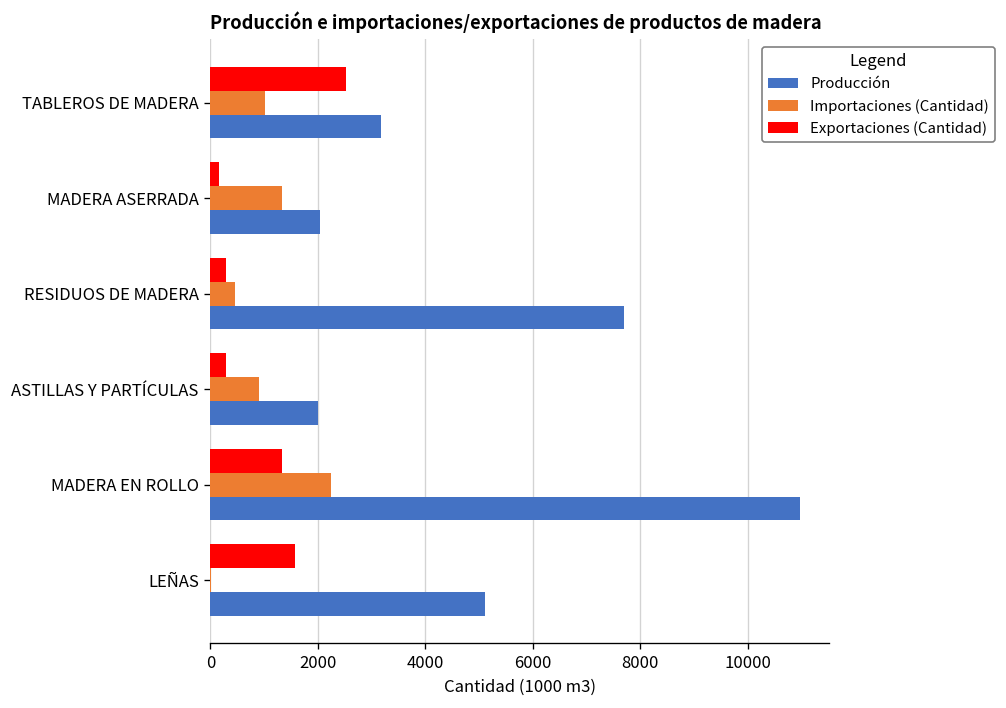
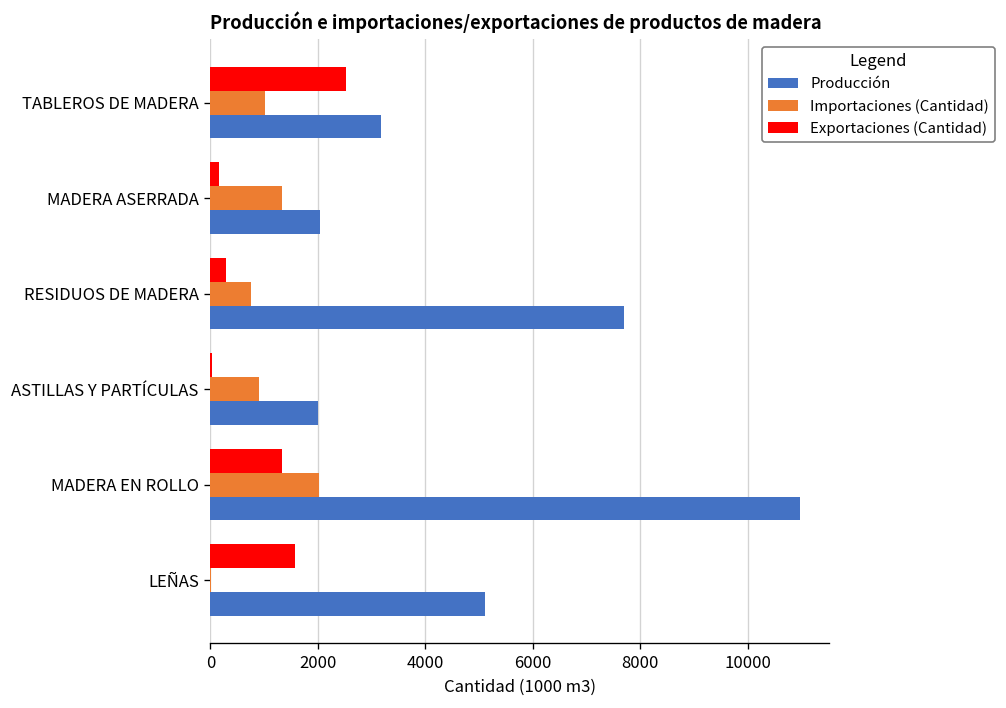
Importaciones (Cantidad), RESIDUOS DE MADERA: 500 -> 800
Exportaciones (Cantidad), ASTILLAS Y PARTÍCULAS: 300 -> 0
Importaciones (Cantidad), MADERA EN ROLLO: 2200 -> 2000
